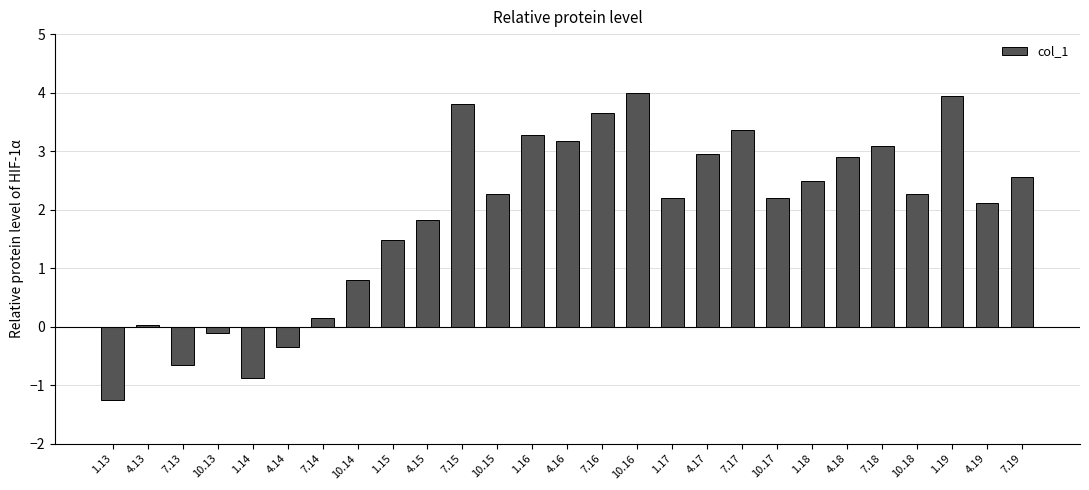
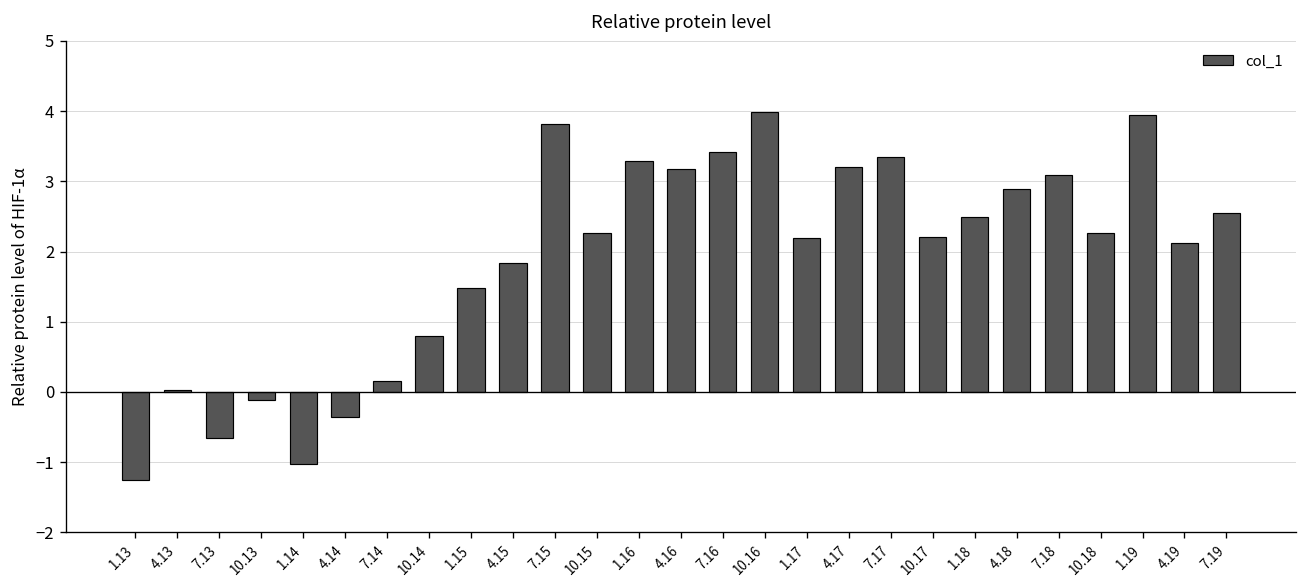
1.14: -0.9 -> -1.0
7.16: 3.7 -> 3.4
4.17: 3.0 -> 3.2
